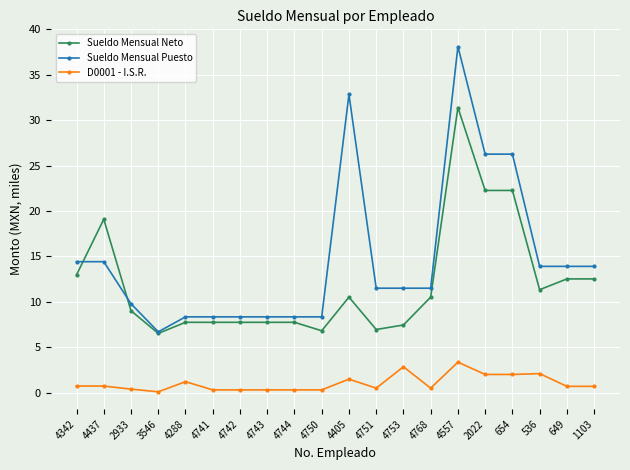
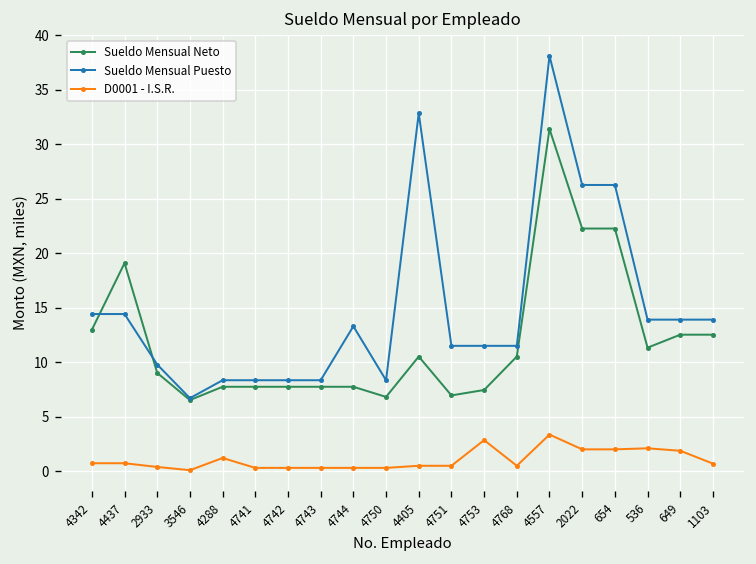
Sueldo Mensual Puesto, 4744: 8 -> 13
D0001 - I.S.R., 4405: 1 -> 0
D0001 - I.S.R., 649: 1 -> 2
